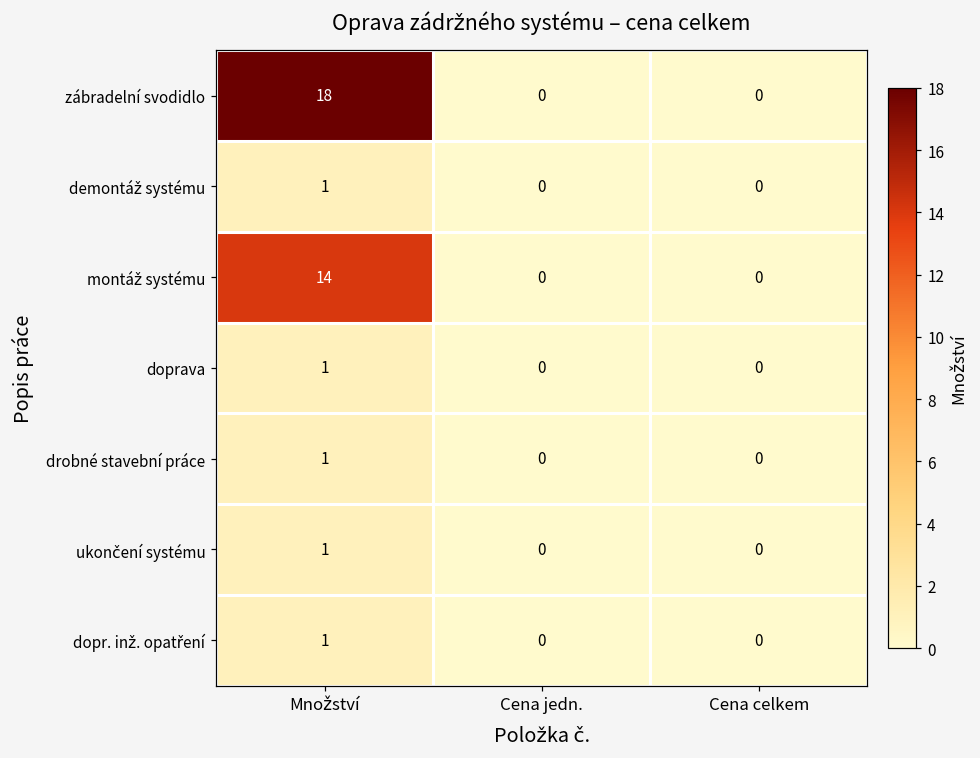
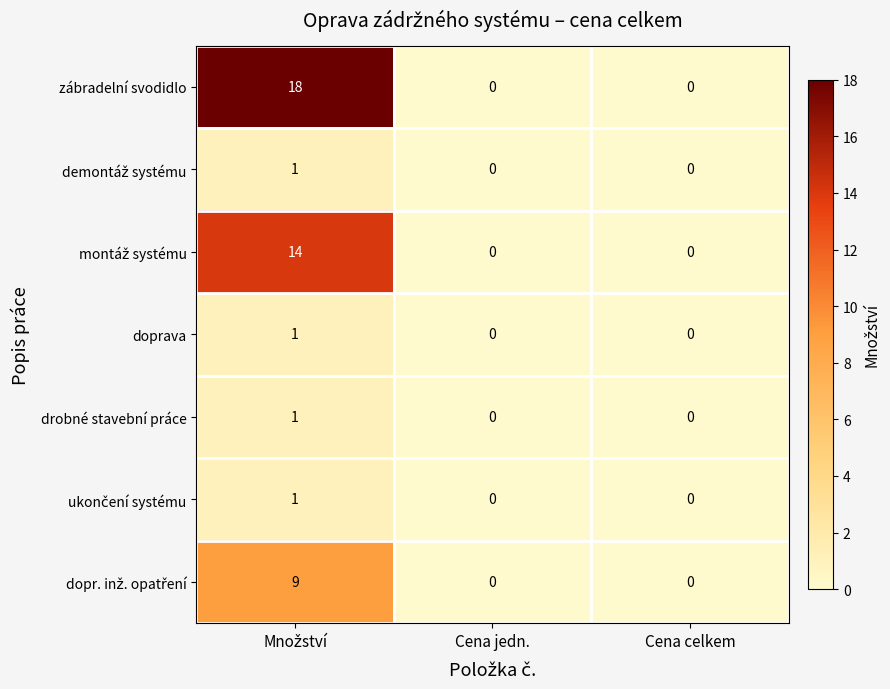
dopr. inž. opatření, Množství: 1 -> 9
